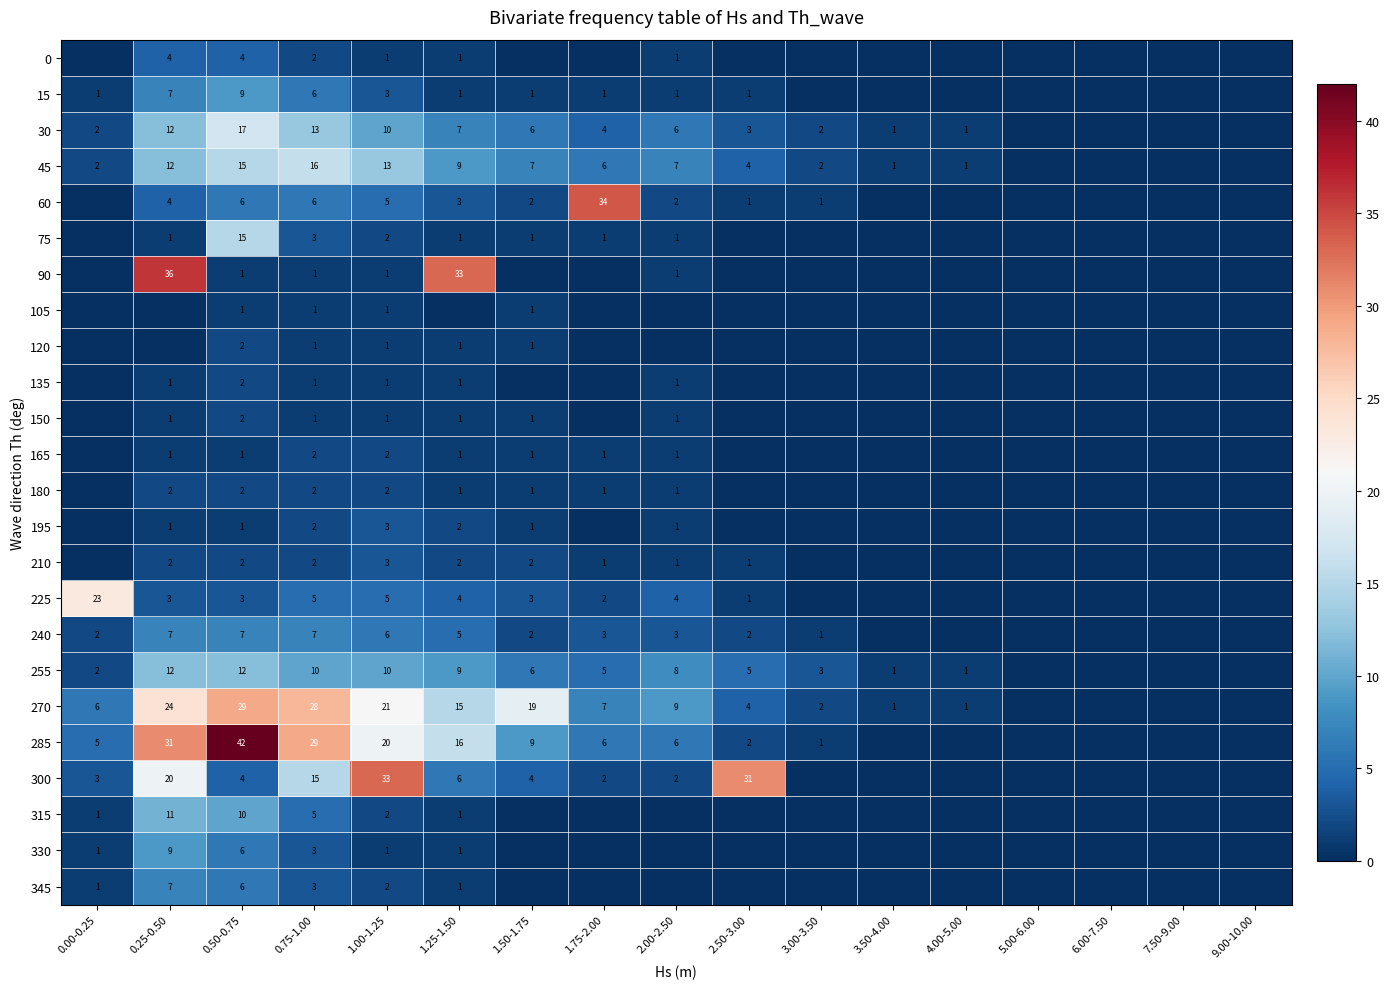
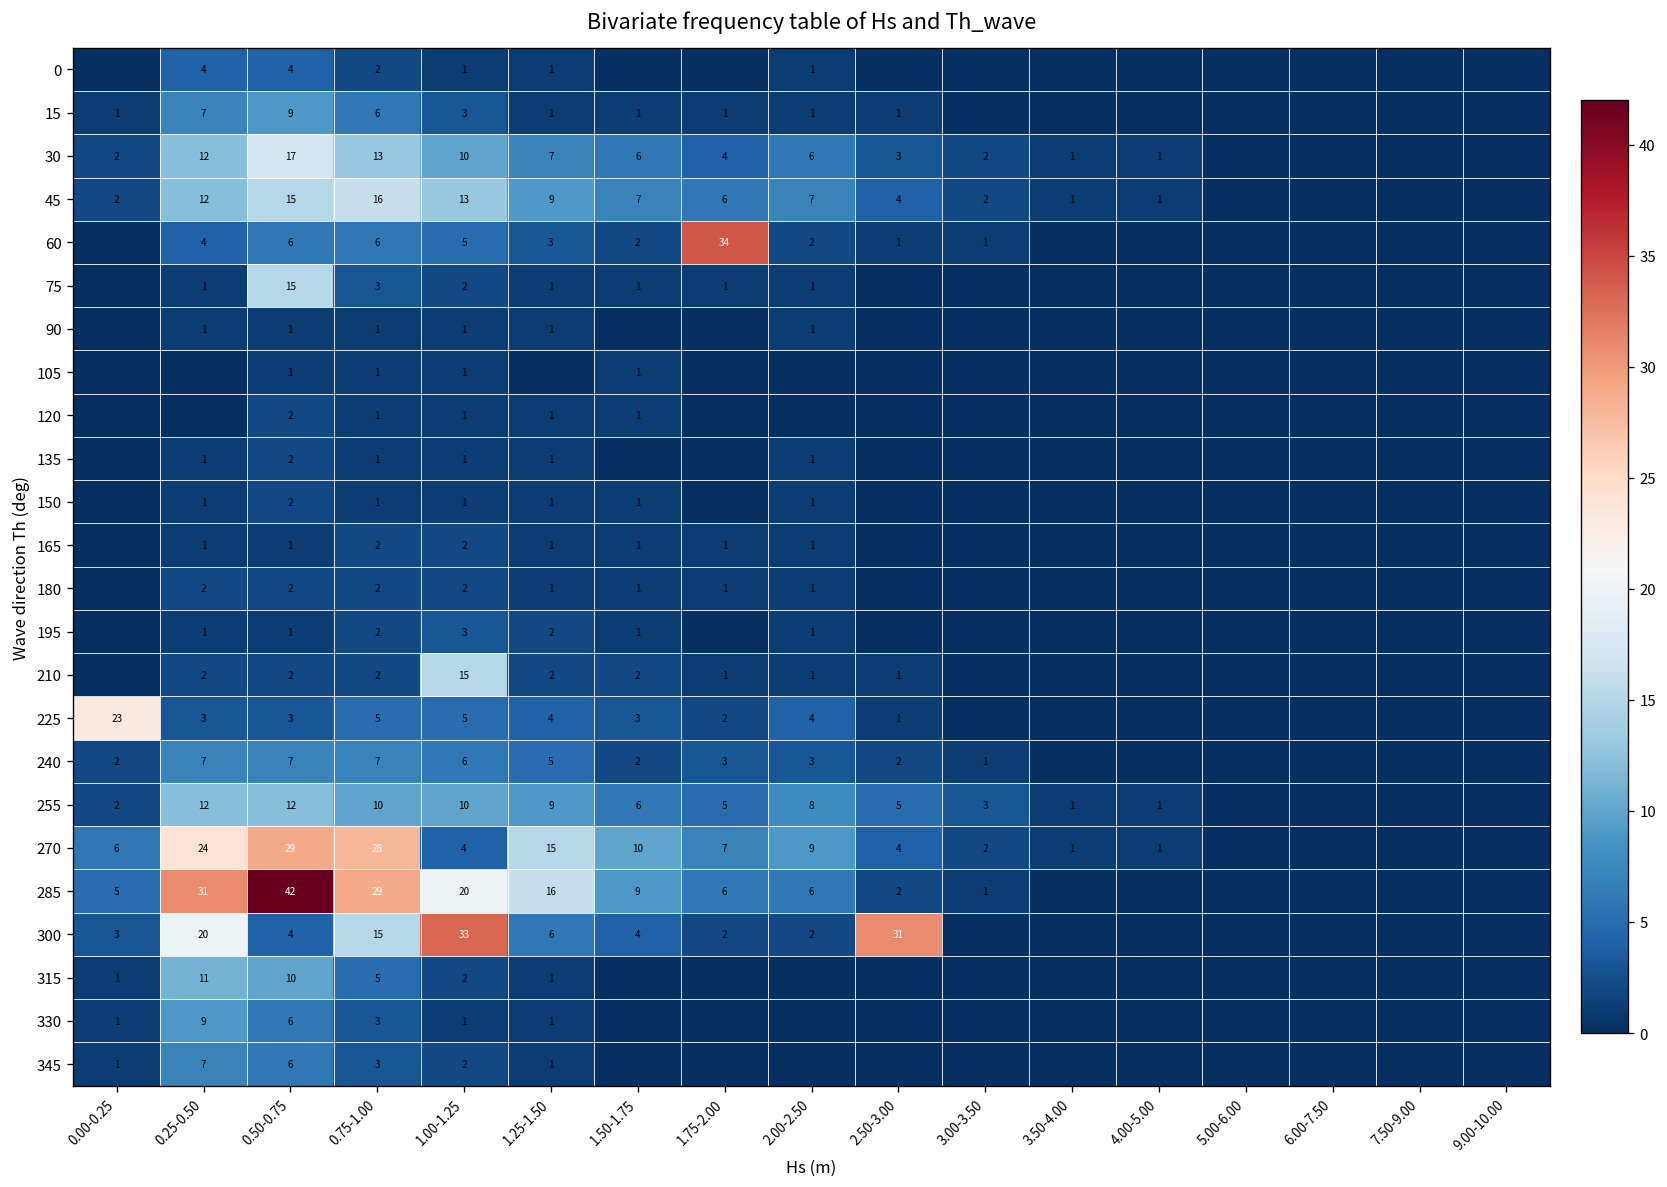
90, 0.25-0.50: 36 -> 1
90, 1.25-1.50: 33 -> 1
210, 1.00-1.25: 3 -> 15
270, 1.00-1.25: 21 -> 4
270, 1.50-1.75: 19 -> 10
